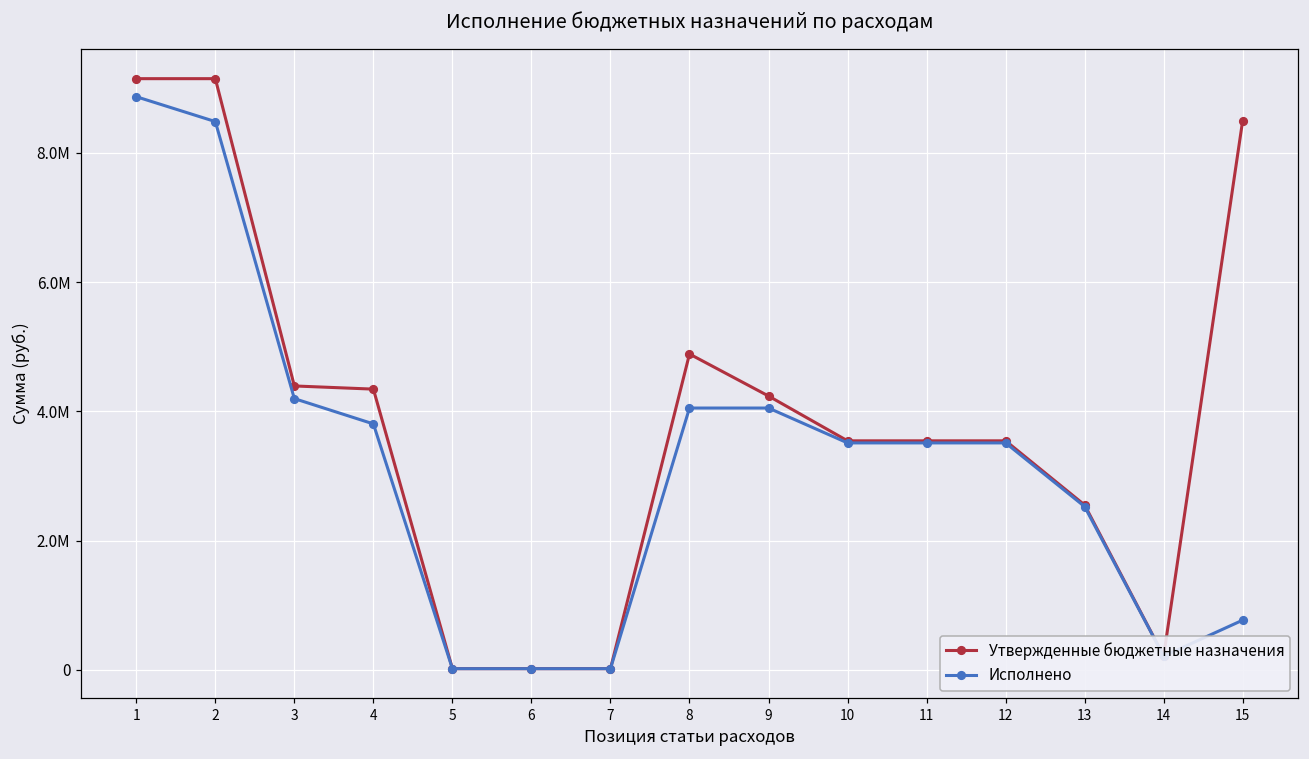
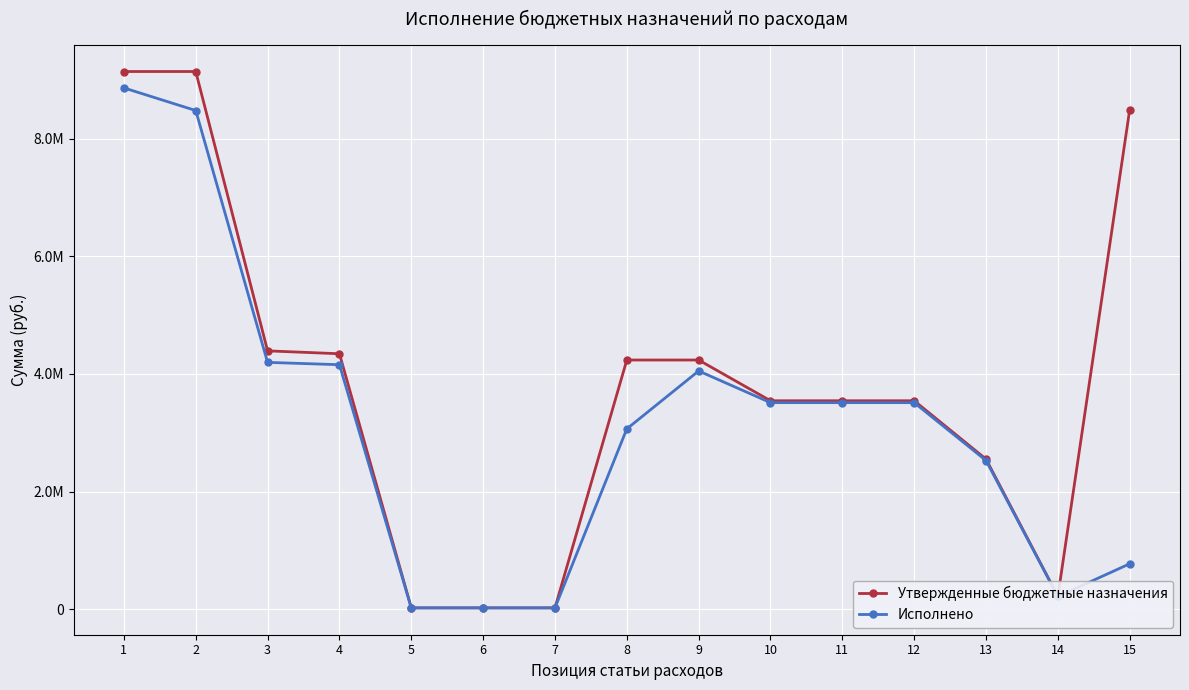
Исполнено, 4: 3800000 -> 4200000
Утвержденные бюджетные назначения, 8: 4900000 -> 4200000
Исполнено, 8: 4100000 -> 3100000
